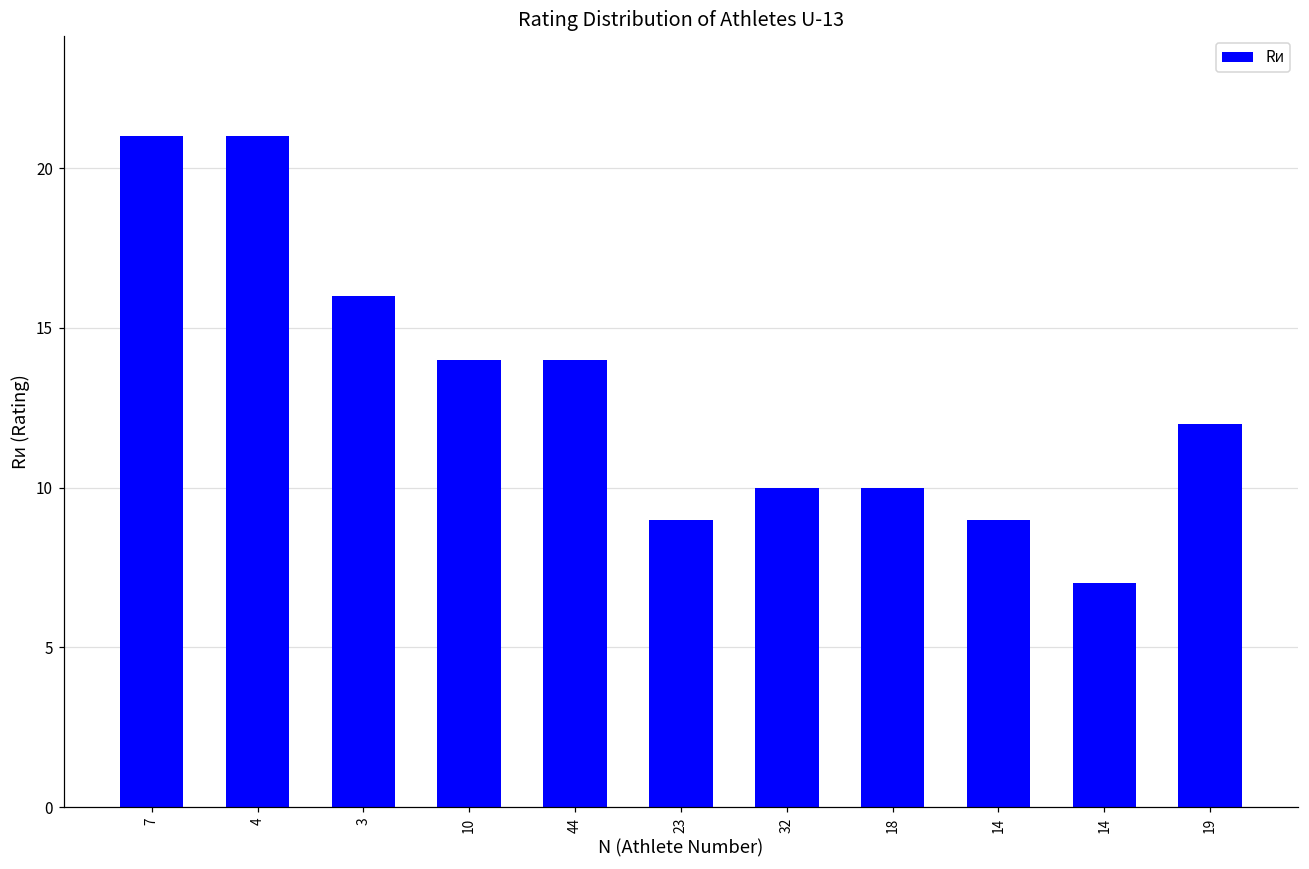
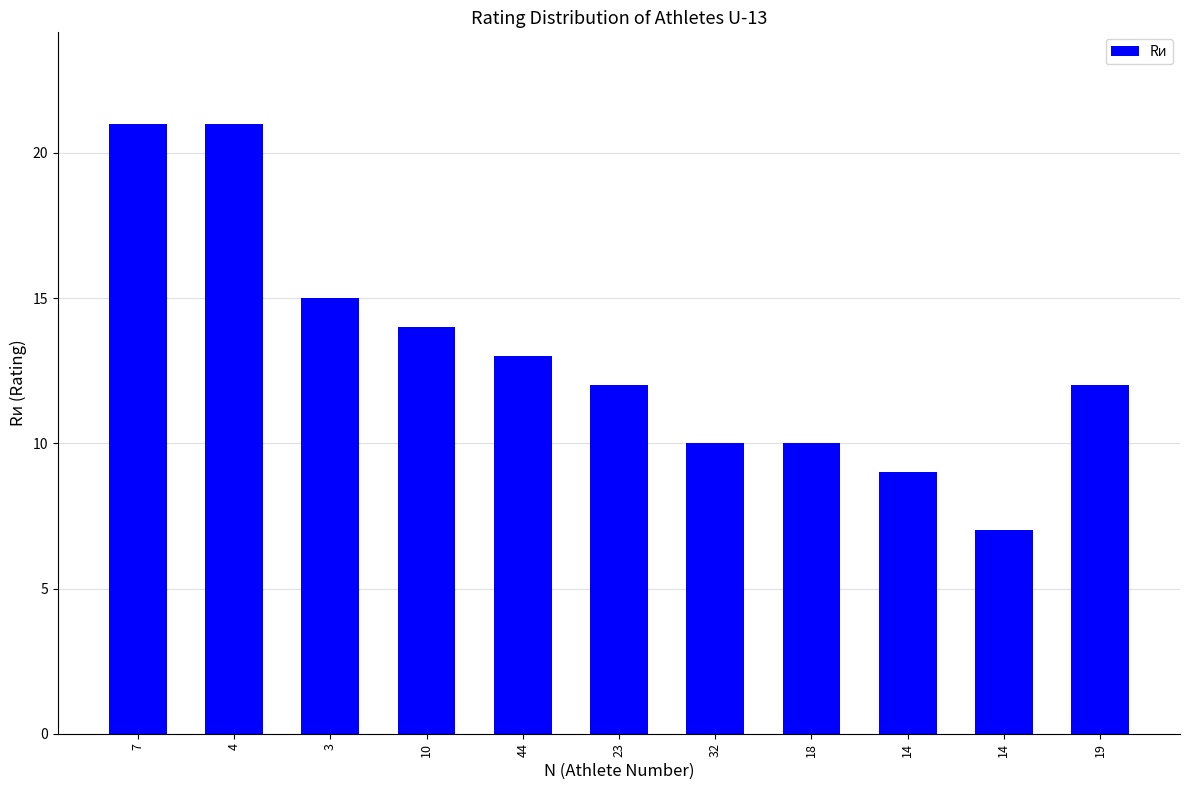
3: 16 -> 15
44: 14 -> 13
23: 9 -> 12
